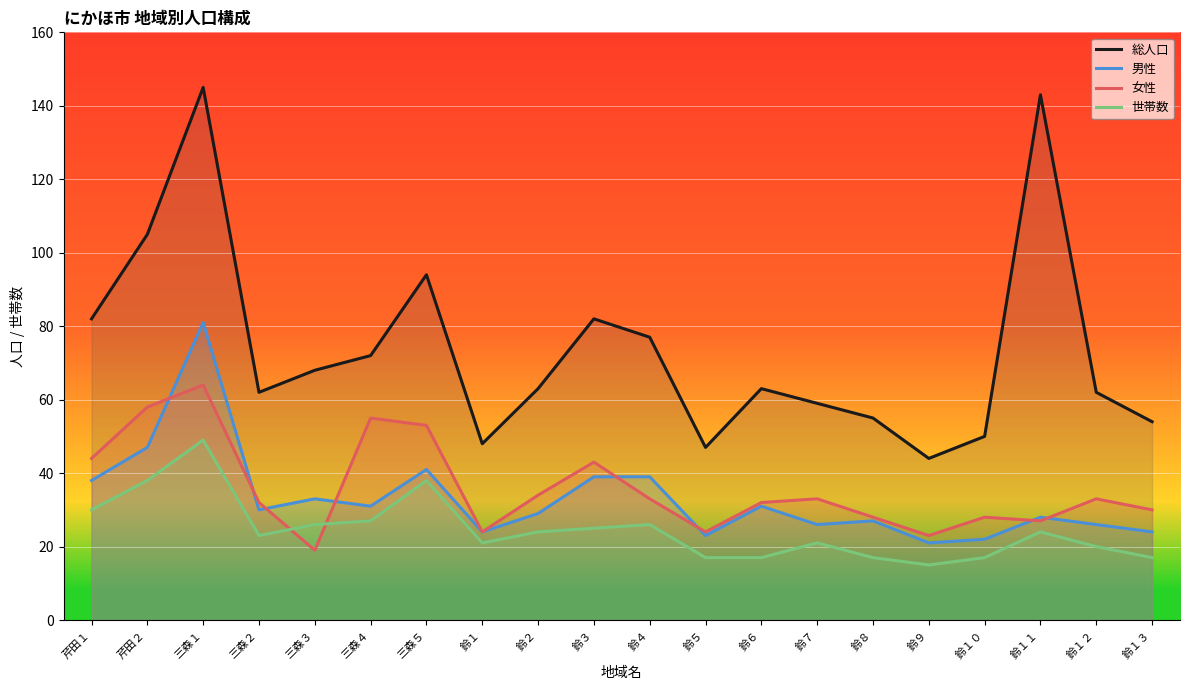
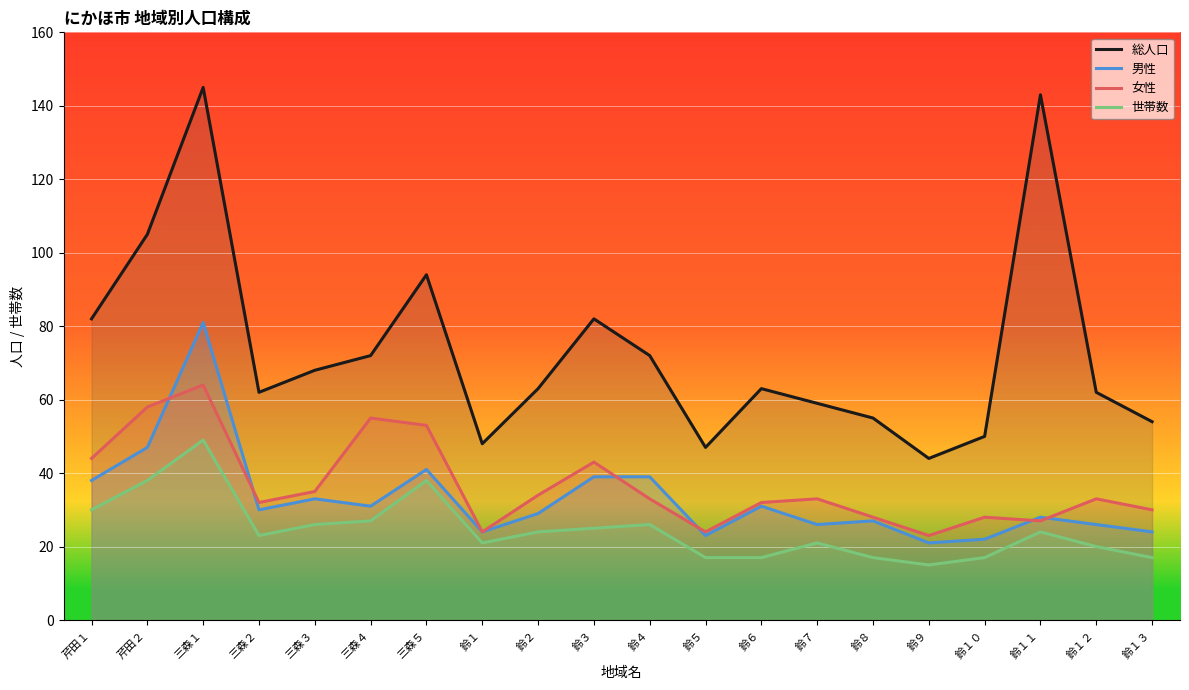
女性, 三森３: 19 -> 35
総人口, 鈴４: 77 -> 72
